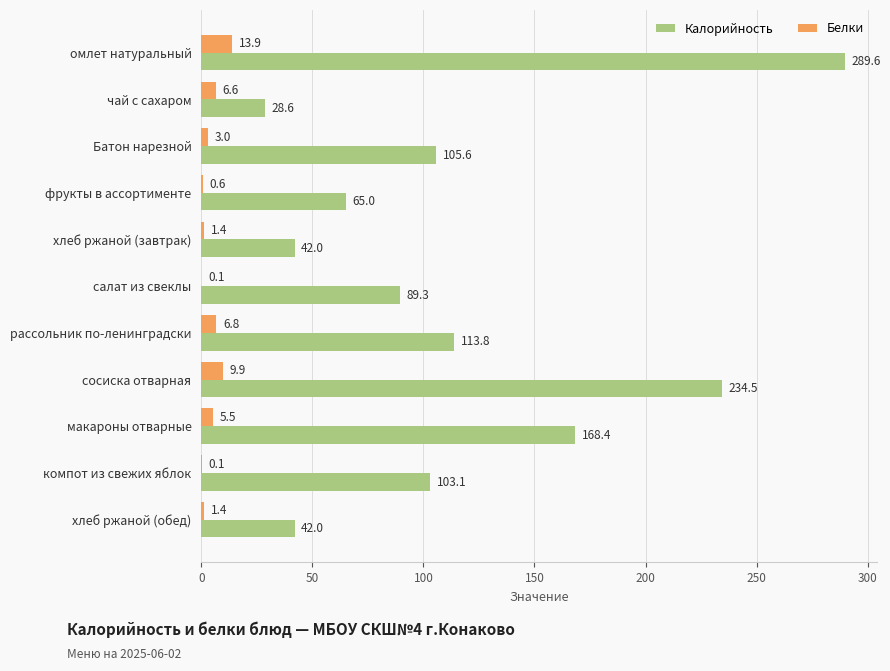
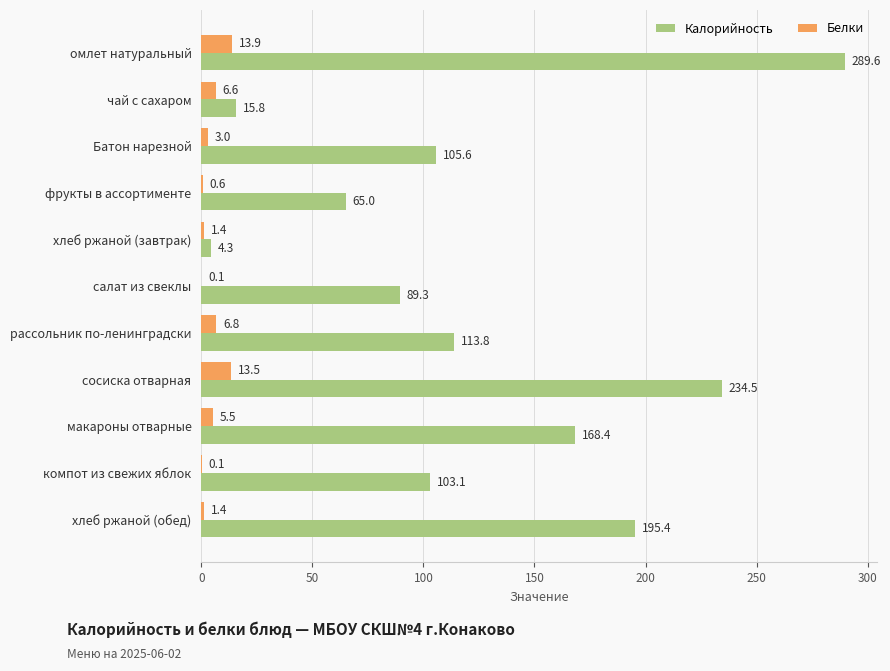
Калорийность, чай с сахаром: 28.6 -> 15.8
Калорийность, хлеб ржаной (завтрак): 42.0 -> 4.3
Белки, сосиска отварная: 9.9 -> 13.5
Калорийность, хлеб ржаной (обед): 42.0 -> 195.4
